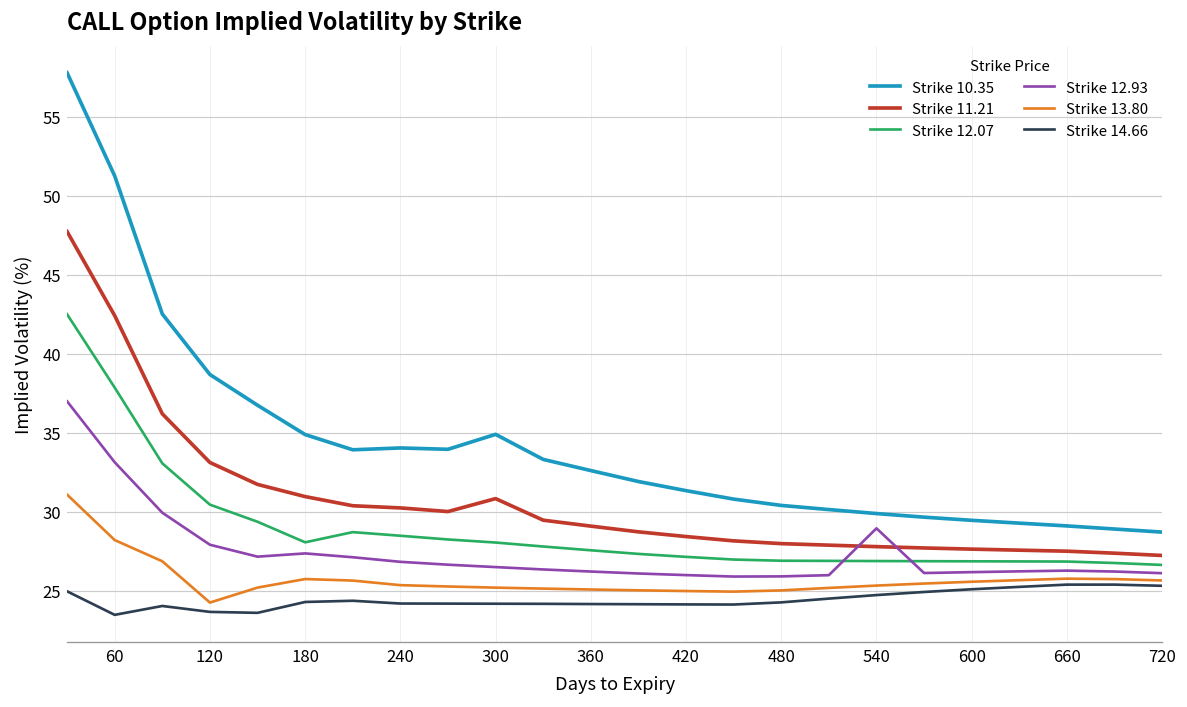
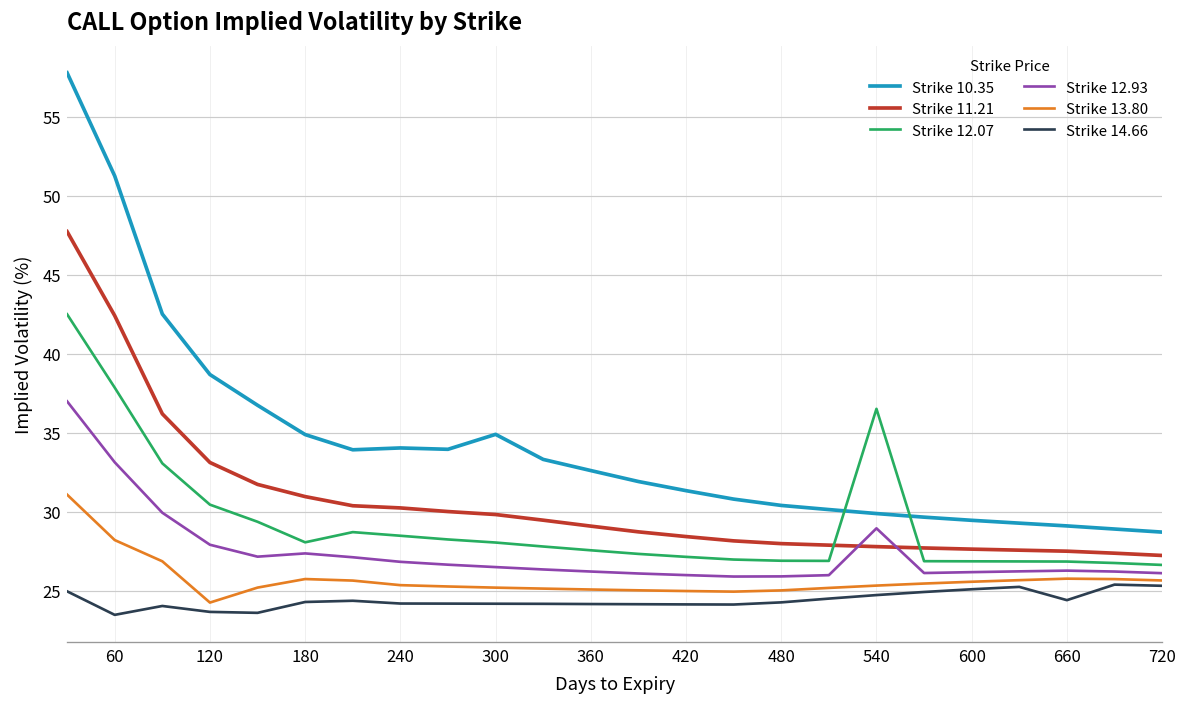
Strike 11.21, 300: 30.8 -> 29.8
Strike 12.07, 540: 26.9 -> 36.5
Strike 14.66, 660: 25.4 -> 24.4
